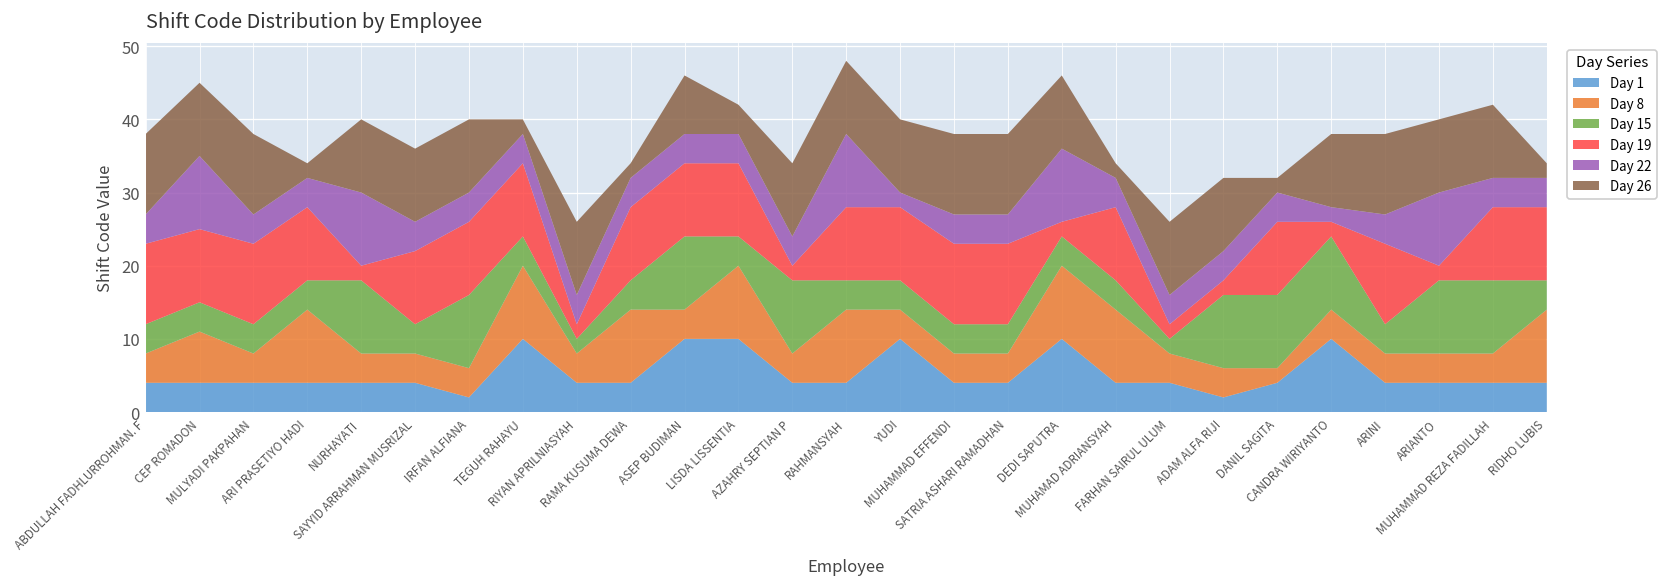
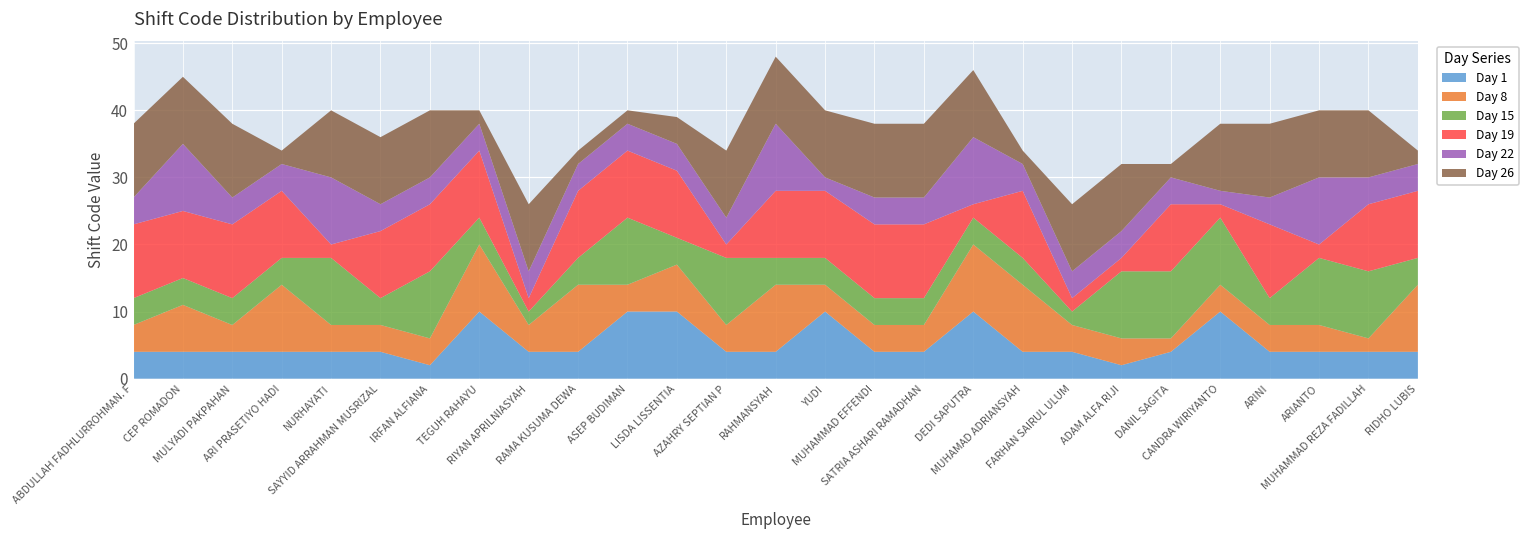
Day 26, ASEP BUDIMAN: 8 -> 2
Day 8, LISDA LISSENTIA: 10 -> 7
Day 8, MUHAMMAD REZA FADILLAH: 4 -> 2
